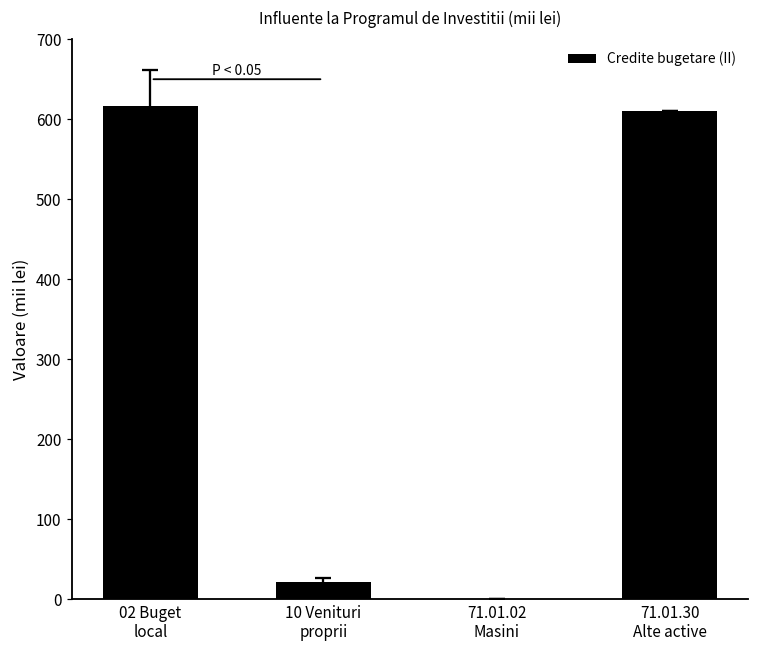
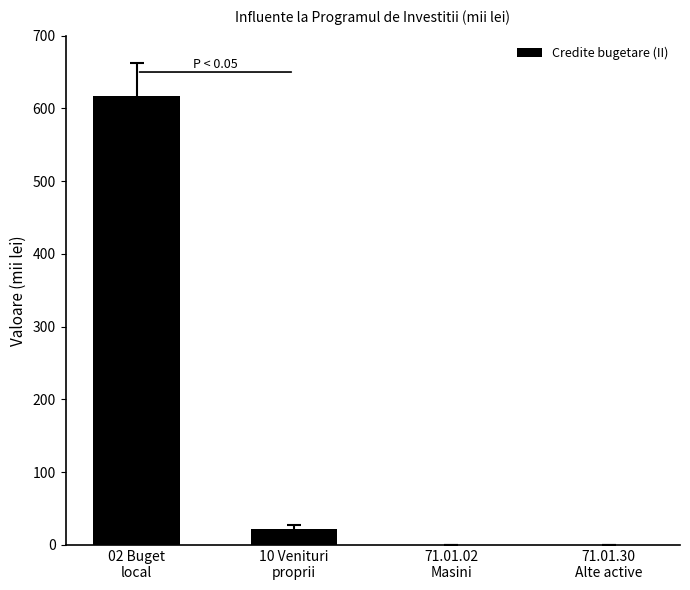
Credite bugetare (II), 71.01.30 Alte active: 610 -> 0
